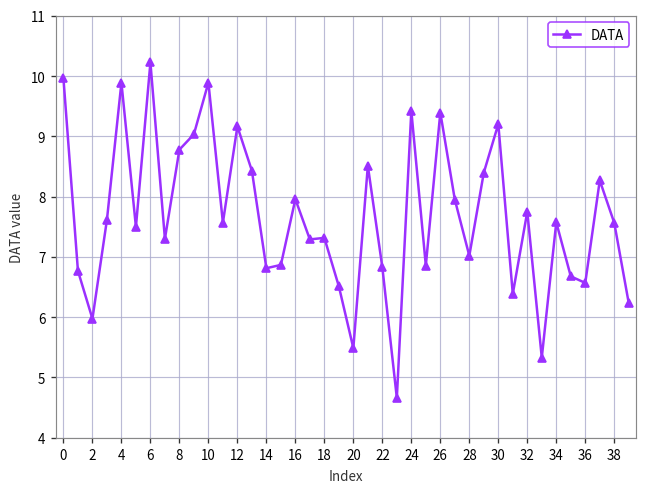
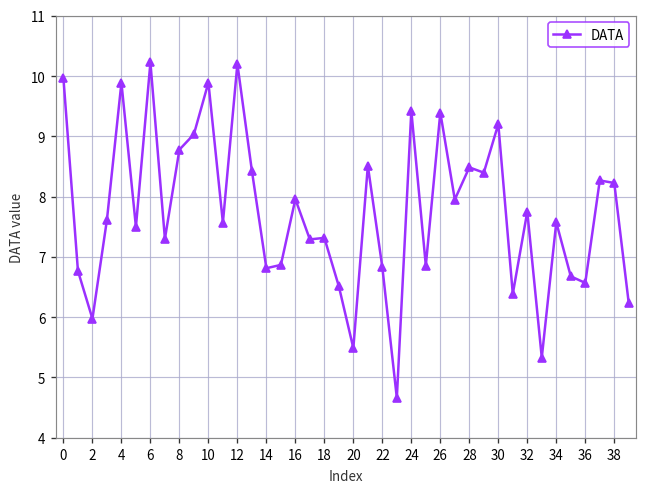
12: 9.2 -> 10.2
28: 7.0 -> 8.5
38: 7.6 -> 8.2
